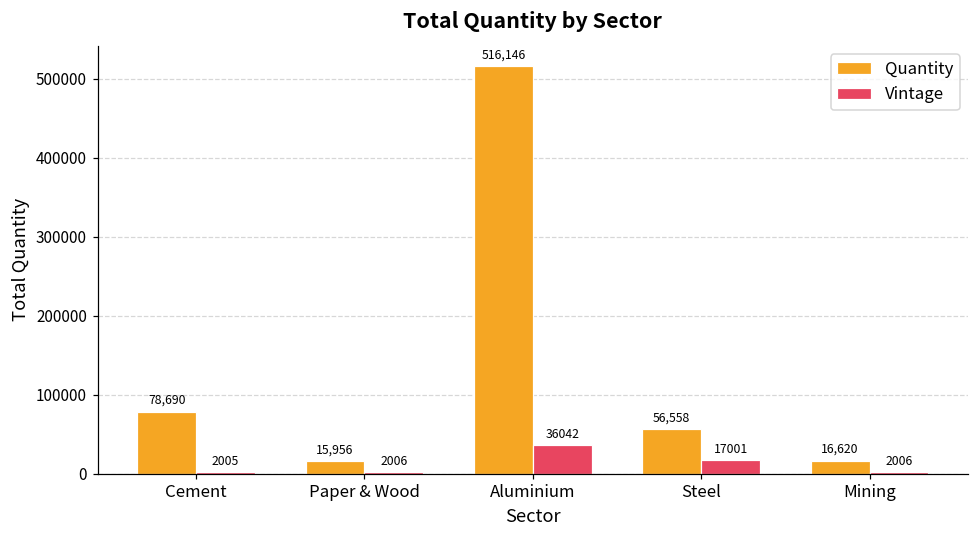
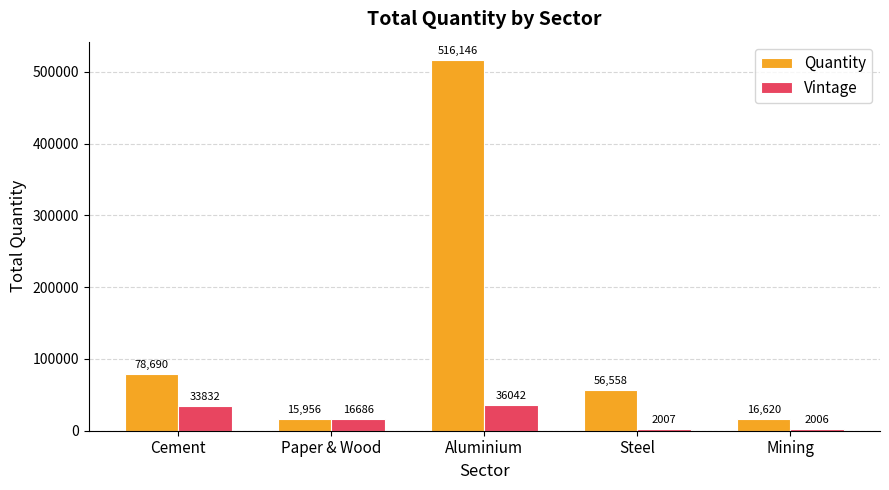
Vintage, Cement: 2005 -> 33832
Vintage, Paper & Wood: 2006 -> 16686
Vintage, Steel: 17001 -> 2007
